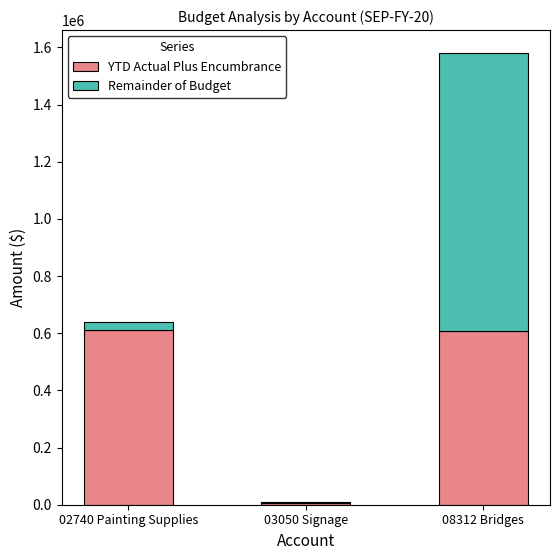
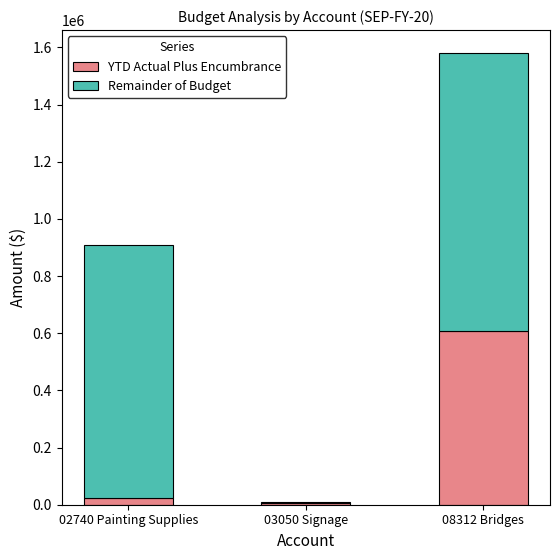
YTD Actual Plus Encumbrance, 02740 Painting Supplies: 610000 -> 20000
Remainder of Budget, 02740 Painting Supplies: 30000 -> 880000
